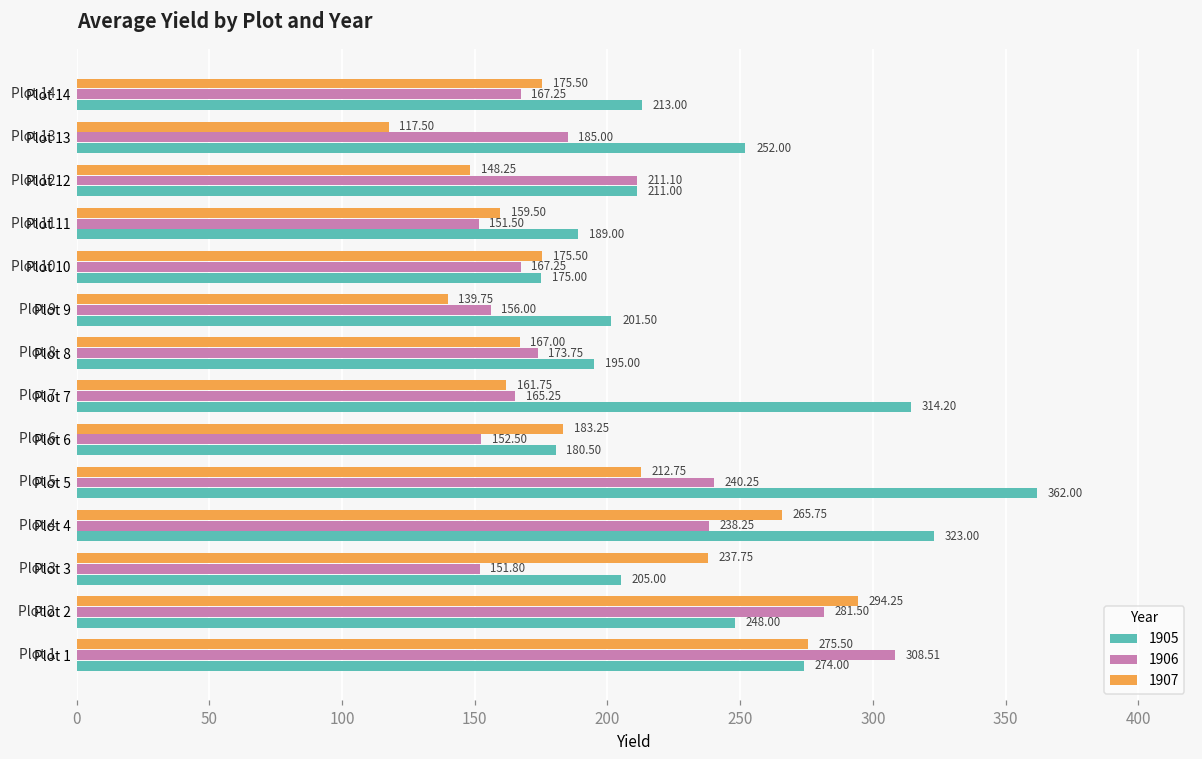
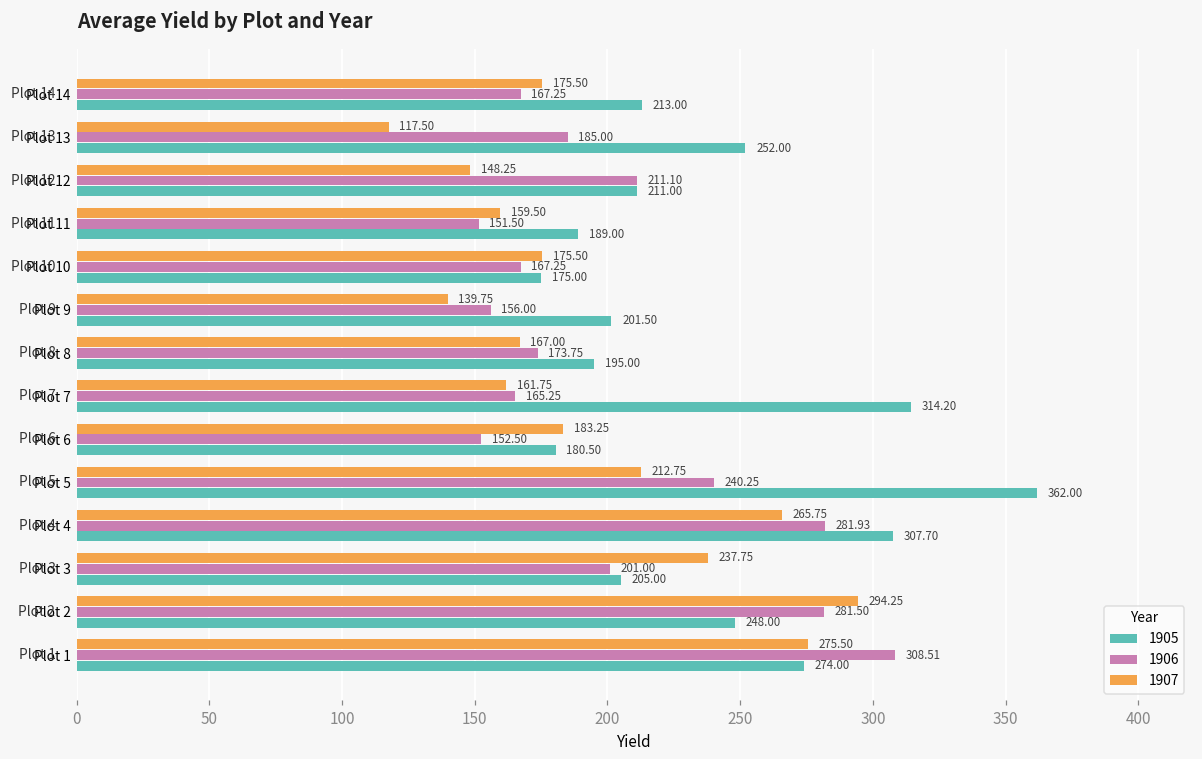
1906, Plot 4: 238.25 -> 281.93
1905, Plot 4: 323.00 -> 307.70
1906, Plot 3: 151.80 -> 201.00
